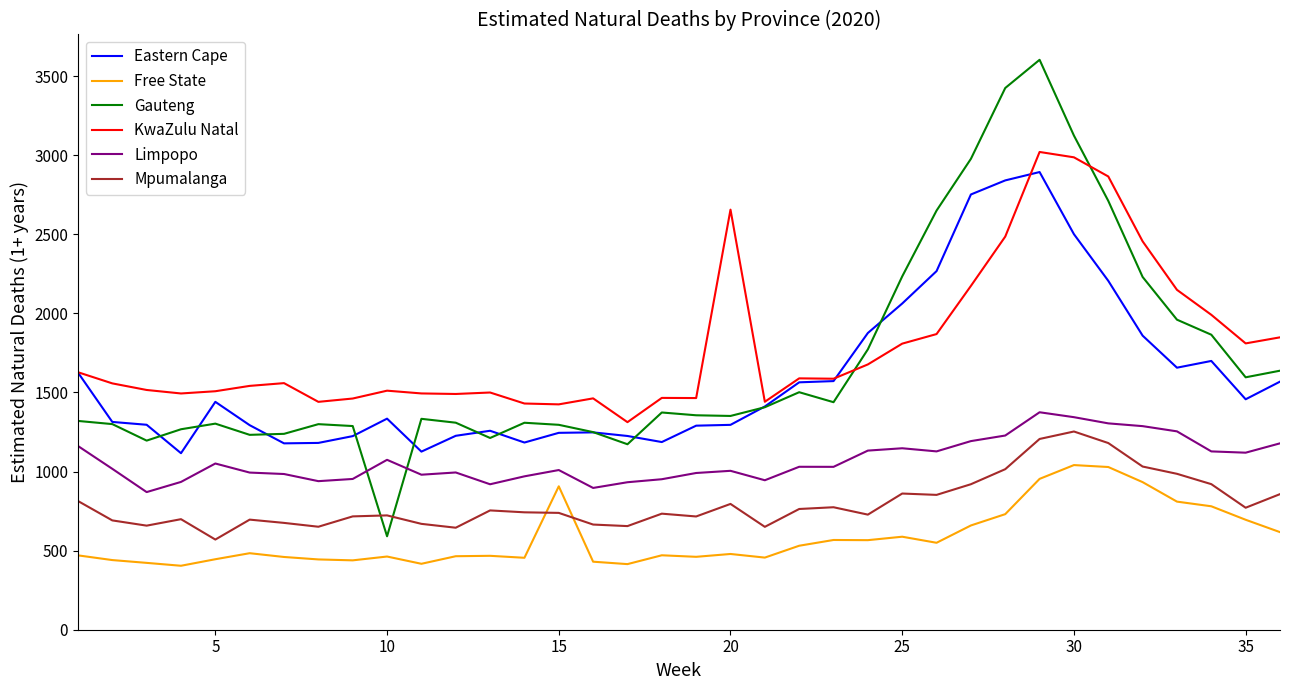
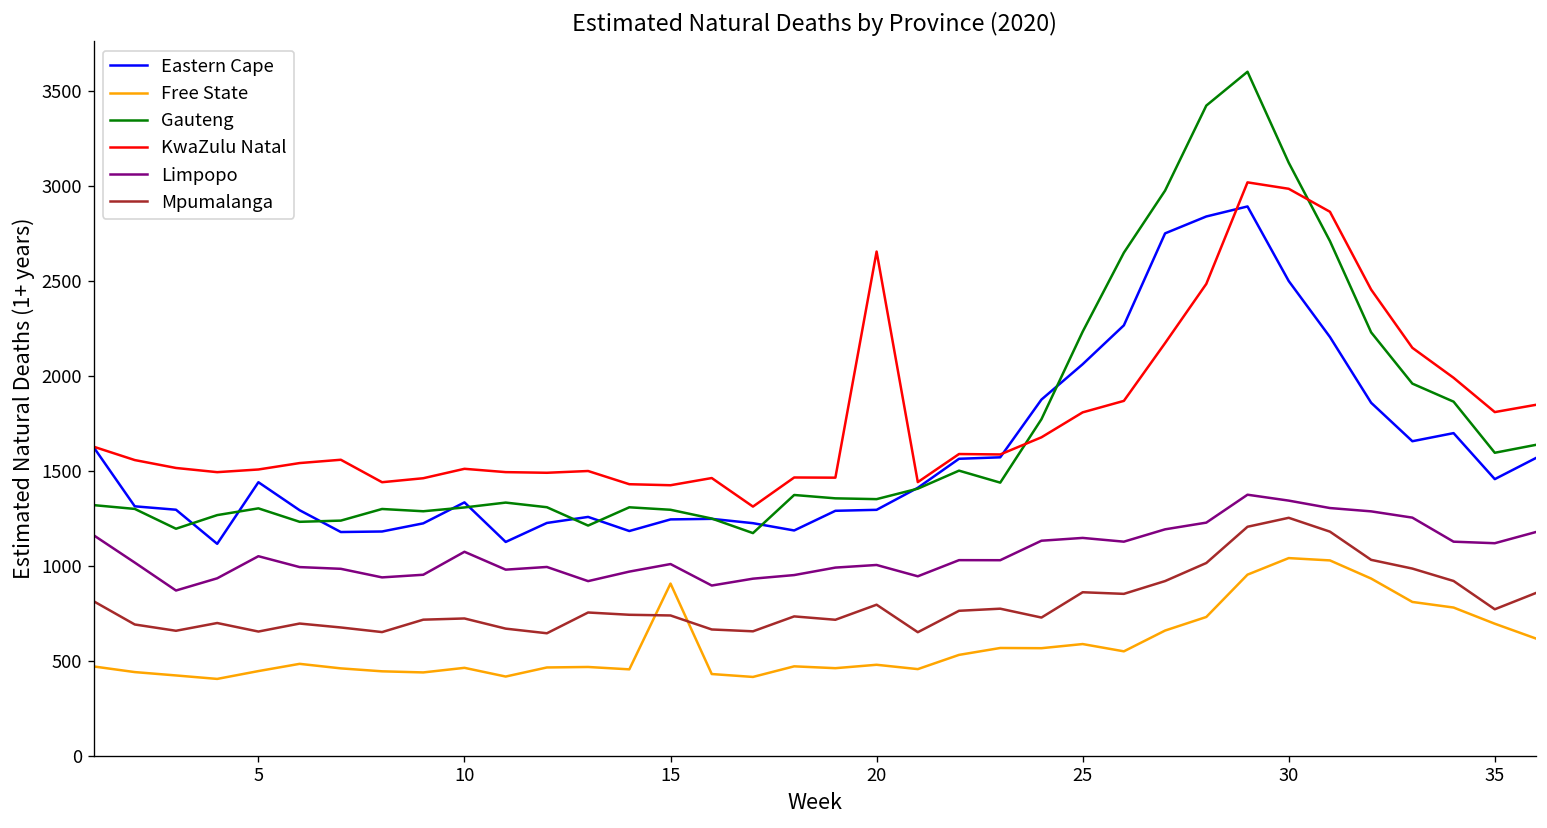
Mpumalanga, 5: 570 -> 650
Gauteng, 10: 590 -> 1310
